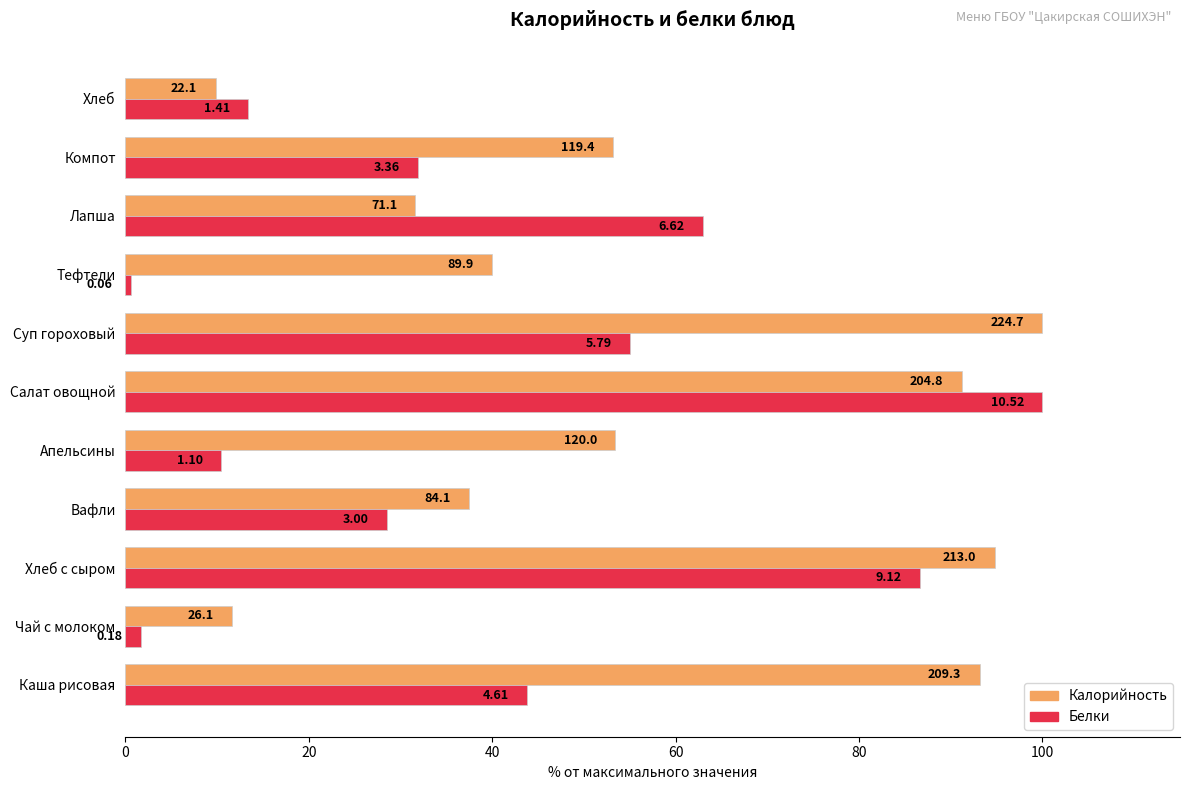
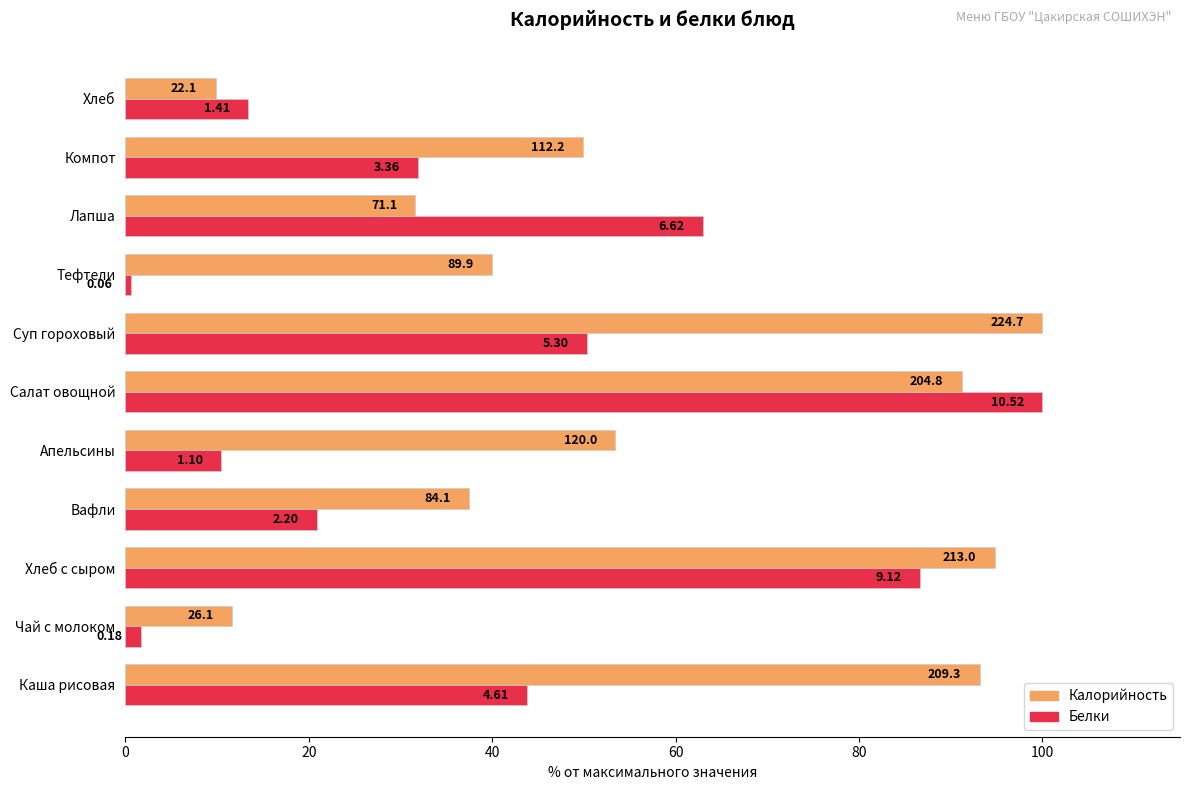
Калорийность, Компот: 119.4 -> 112.2
Белки, Суп гороховый: 5.79 -> 5.30
Белки, Вафли: 3.00 -> 2.20
